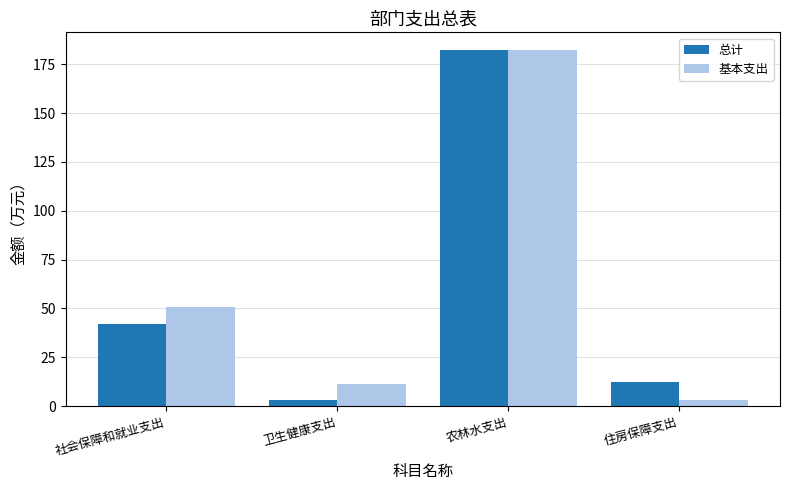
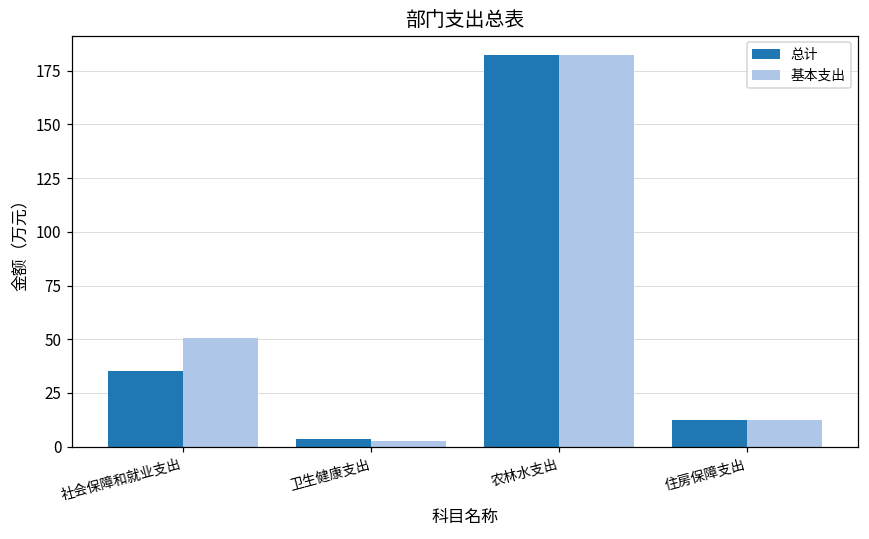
总计, 社会保障和就业支出: 42 -> 35
基本支出, 卫生健康支出: 11 -> 3
基本支出, 住房保障支出: 3 -> 12
